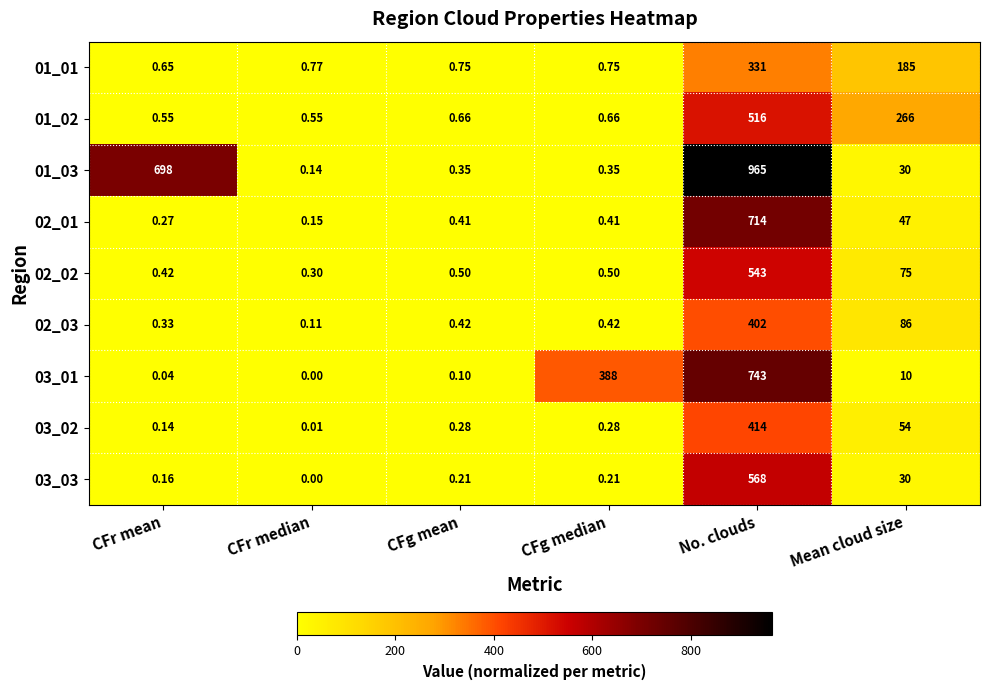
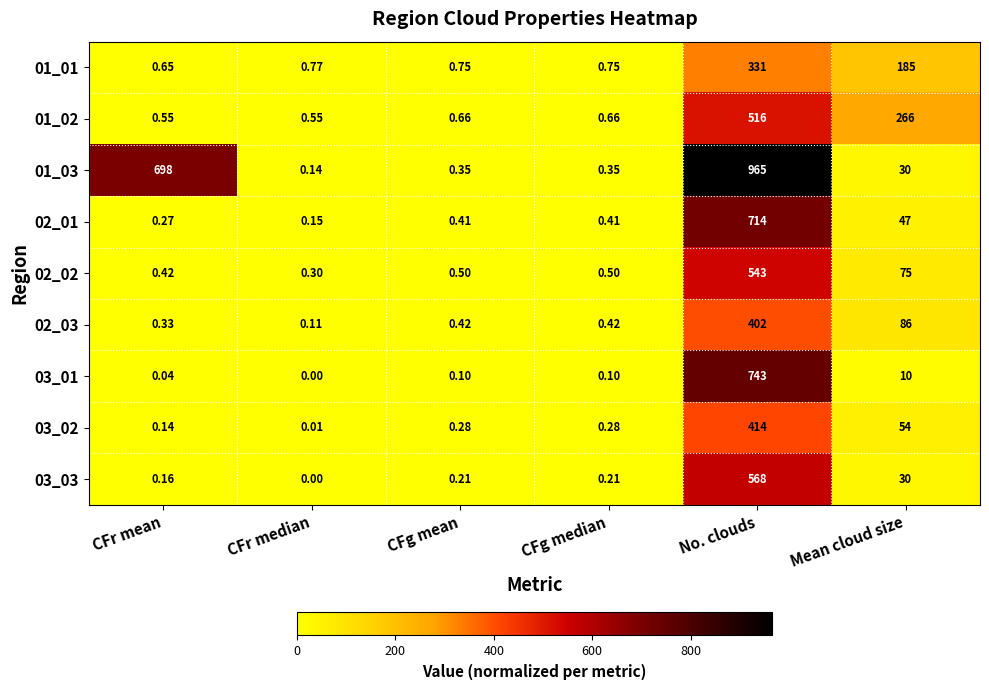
03_01, CFg median: 388 -> 0.10
